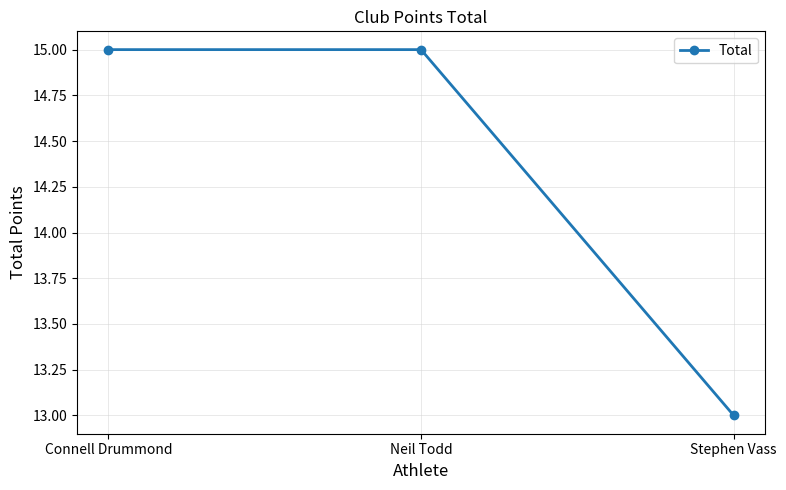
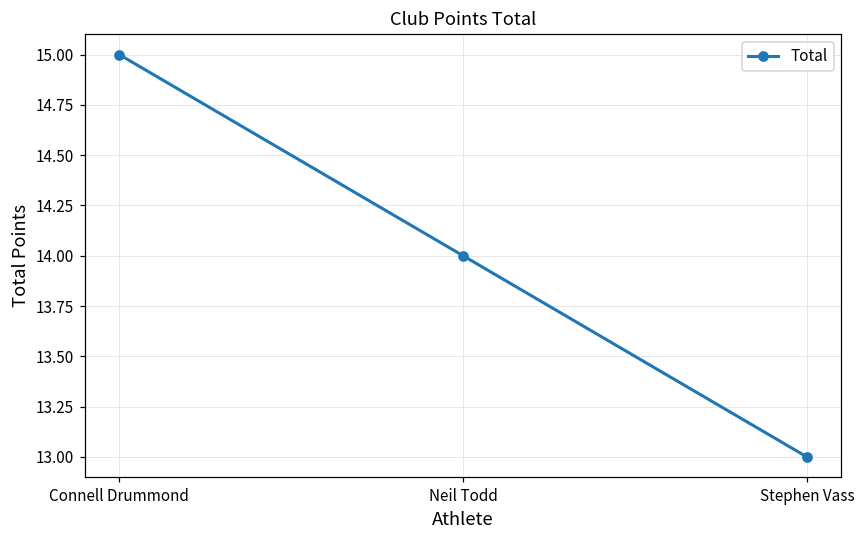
Neil Todd: 15 -> 14
